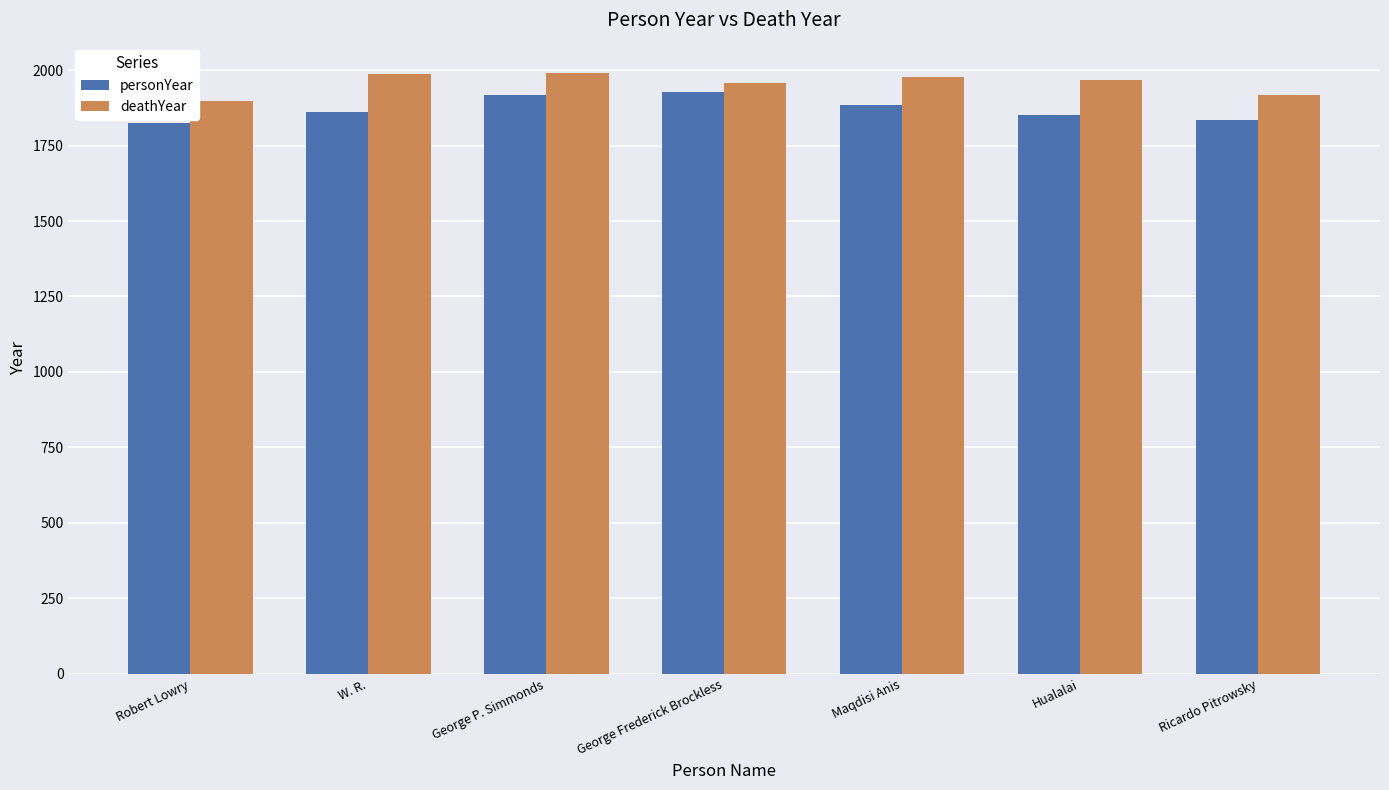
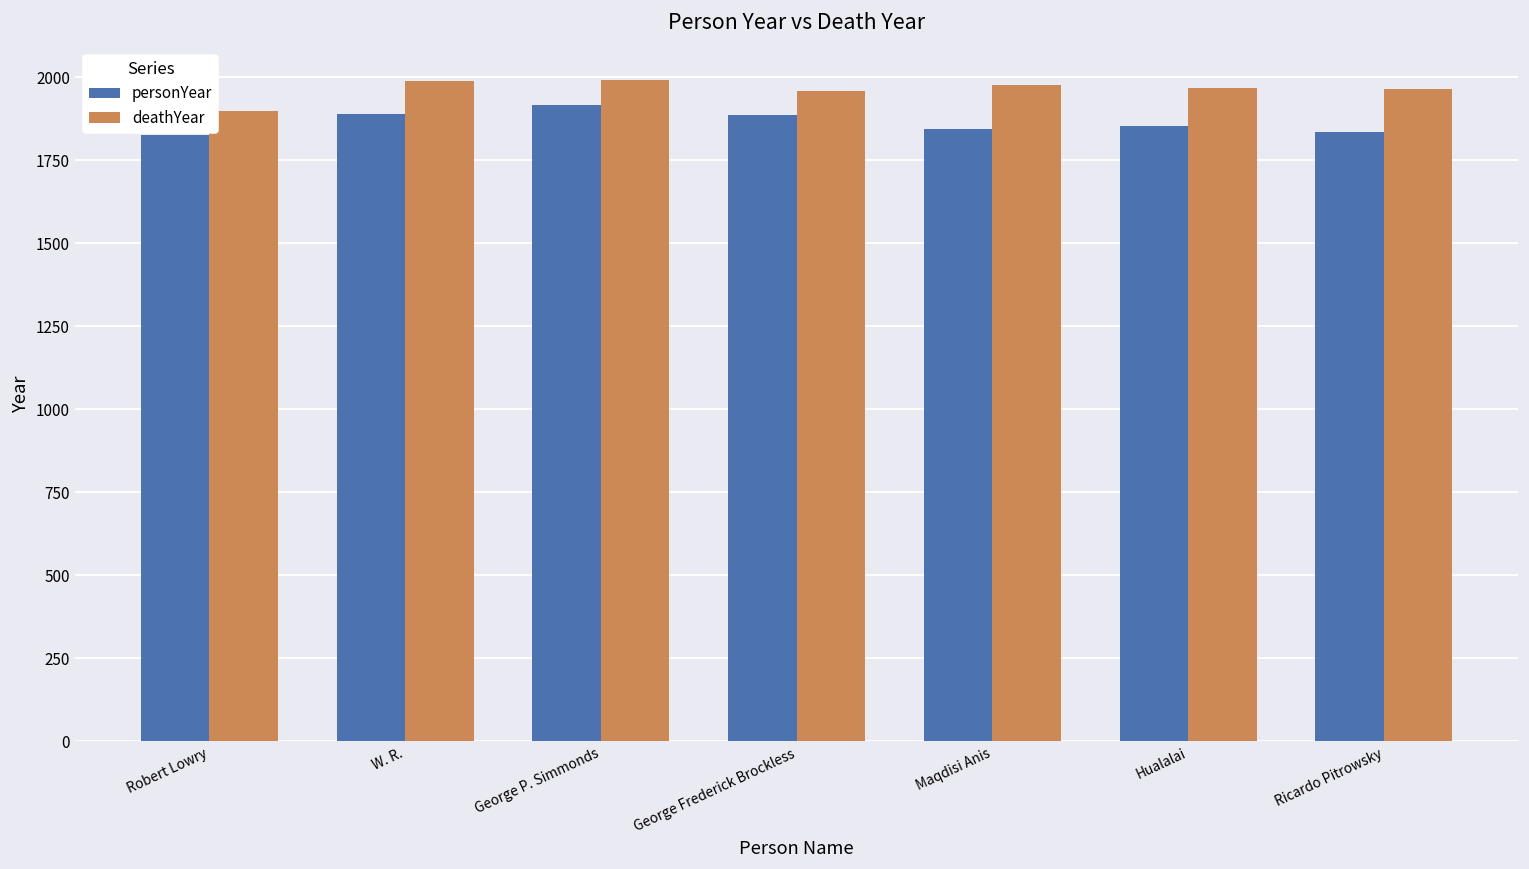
personYear, W. R.: 1860 -> 1890
personYear, George Frederick Brockless: 1930 -> 1890
personYear, Maqdisi Anis: 1890 -> 1840
deathYear, Ricardo Pitrowsky: 1920 -> 1970
